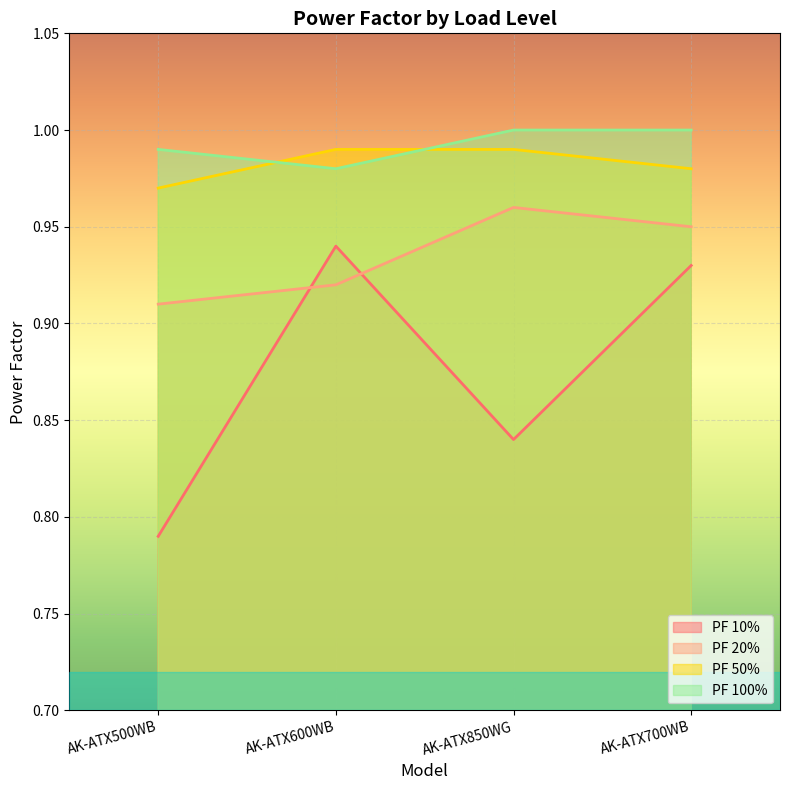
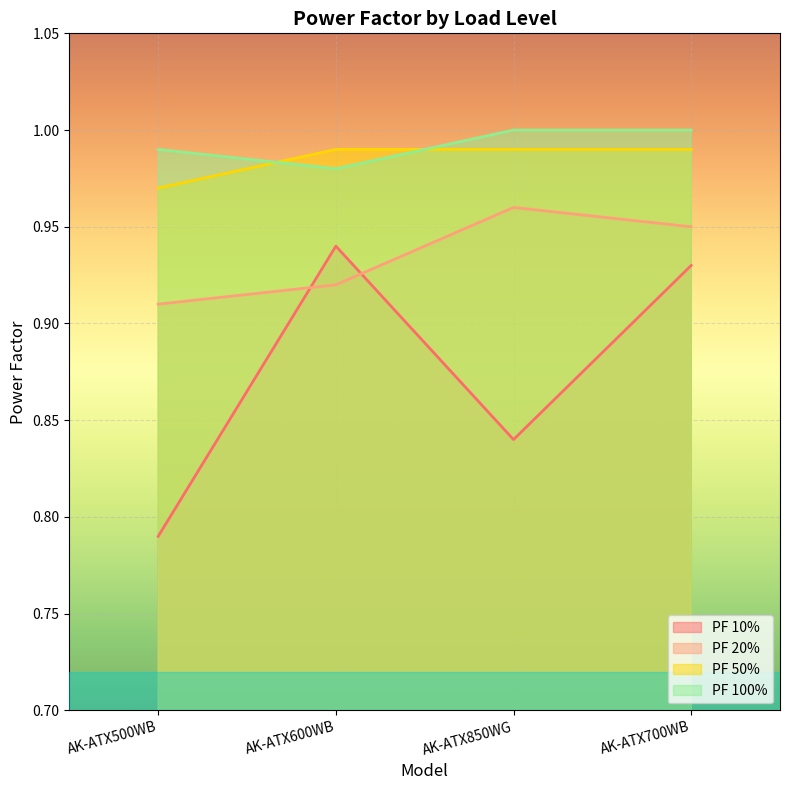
PF 50%, AK-ATX700WB: 0.98 -> 0.99
